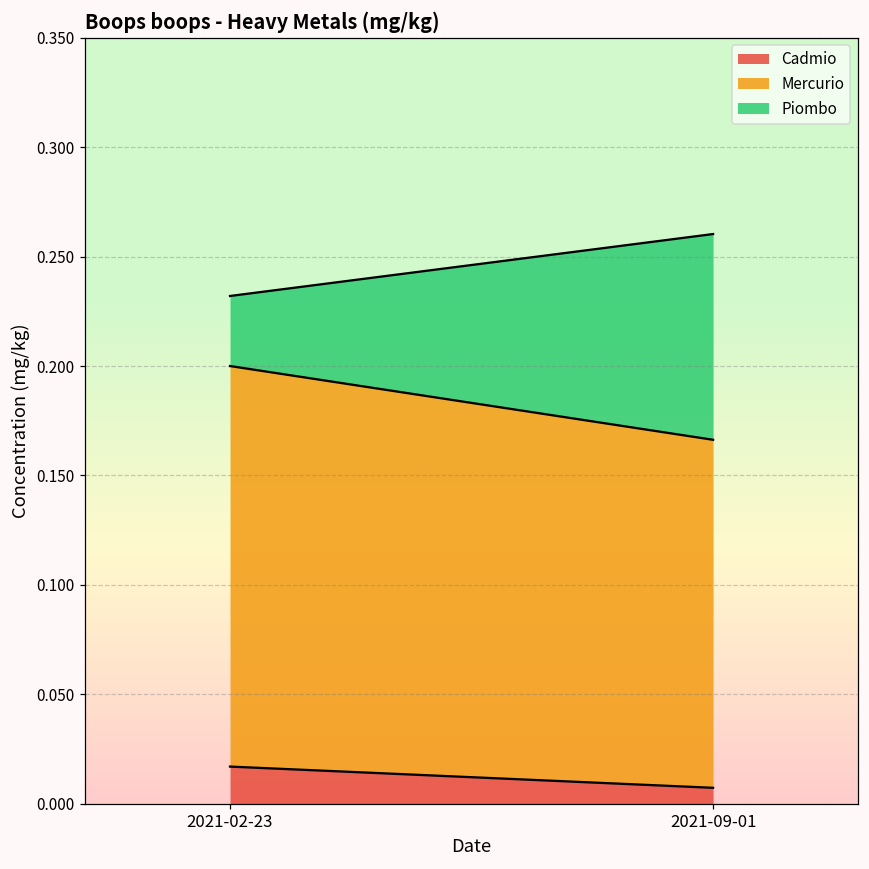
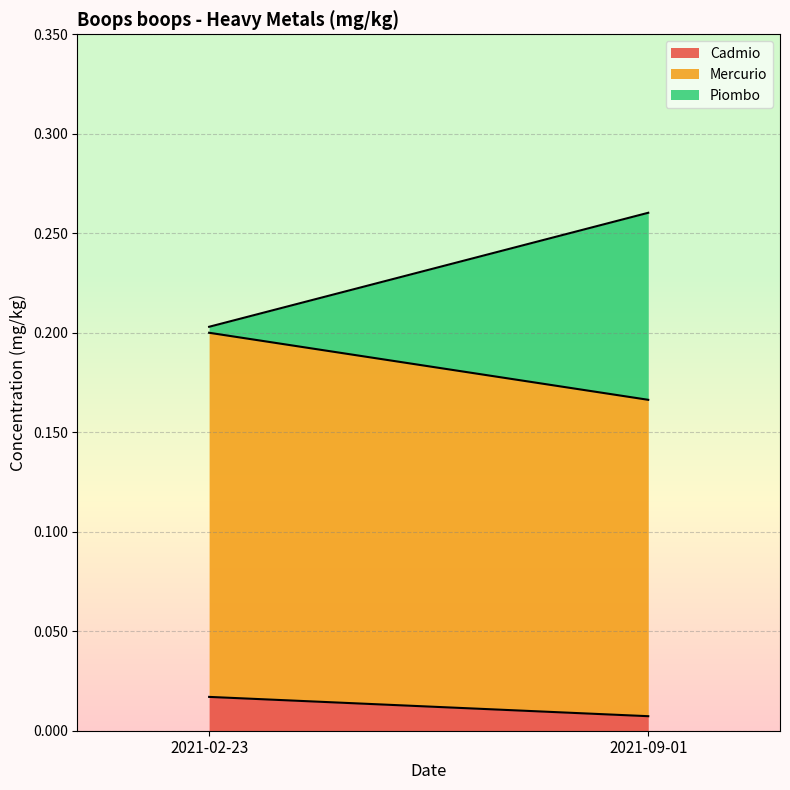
Piombo, 2021-02-23: 0.032 -> 0.003
